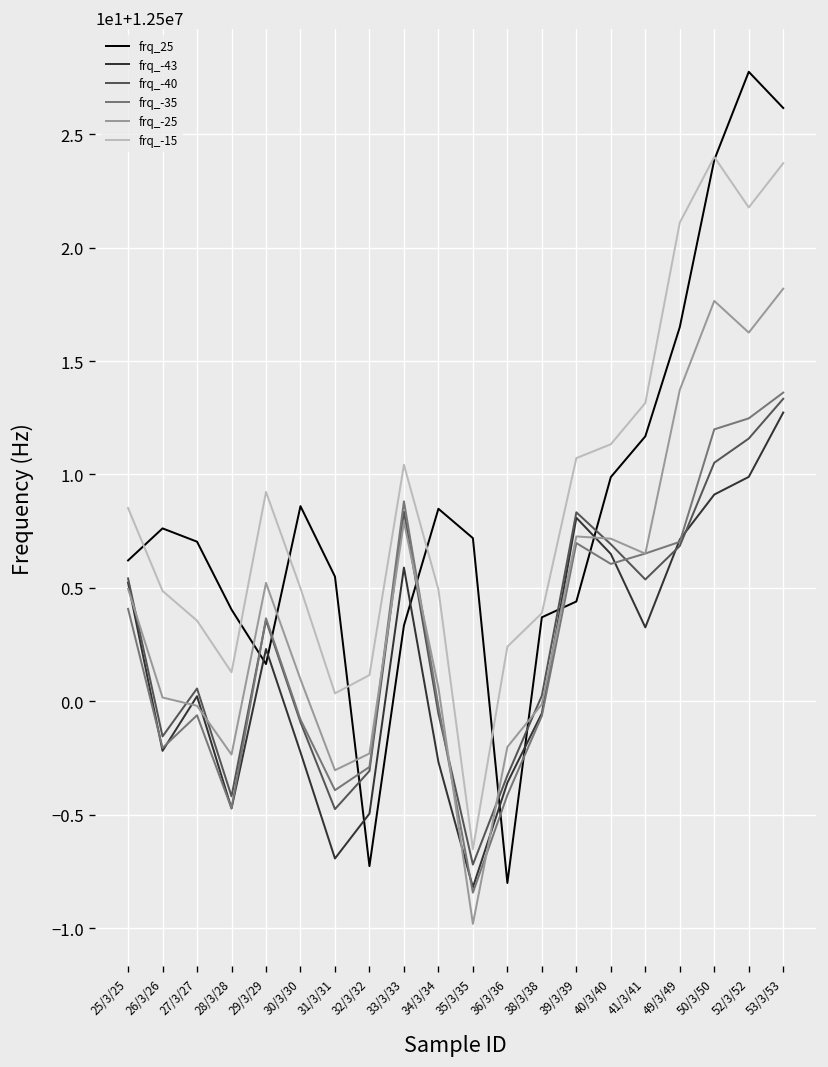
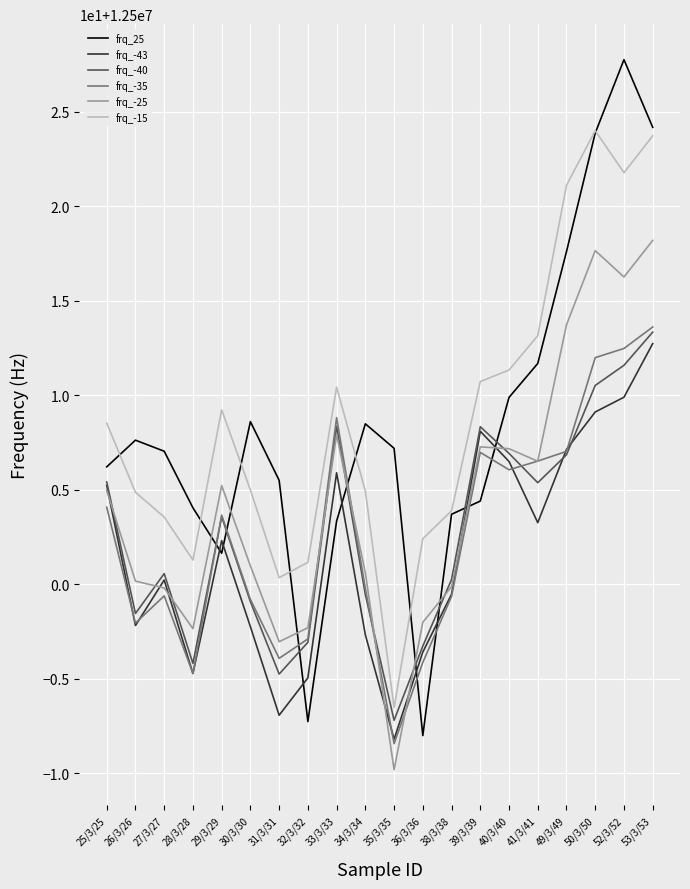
frq_25, 49/3/49: 12500016.5 -> 12500017.6
frq_25, 53/3/53: 12500026.2 -> 12500024.2
